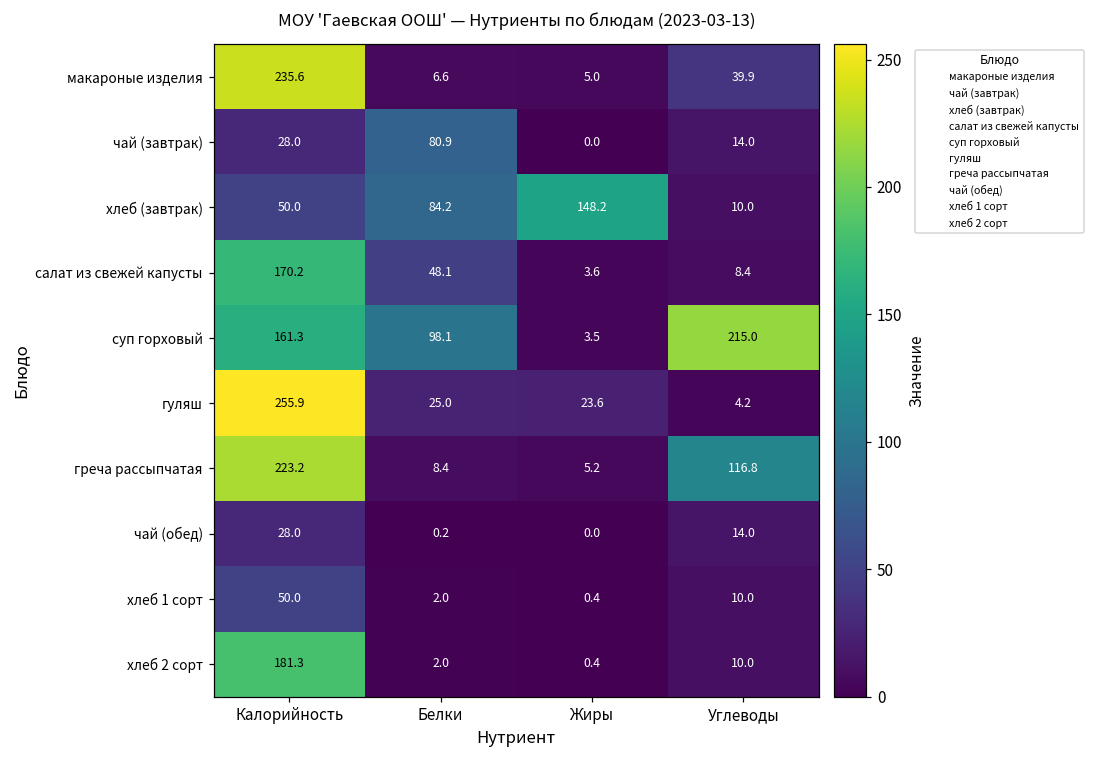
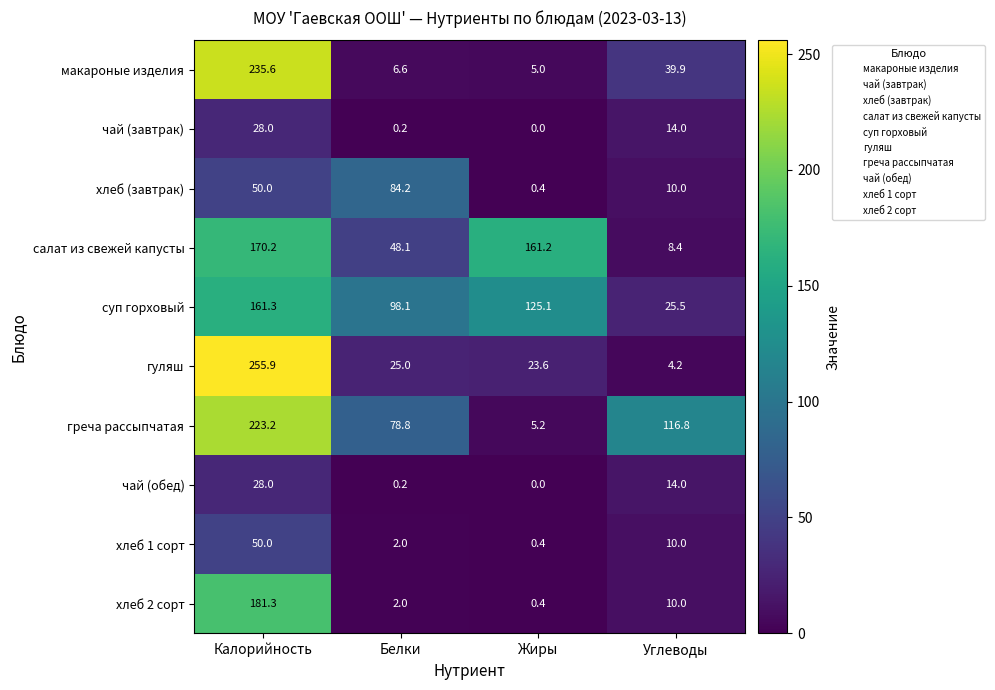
чай (завтрак), Белки: 80.9 -> 0.2
хлеб (завтрак), Жиры: 148.2 -> 0.4
салат из свежей капусты, Жиры: 3.6 -> 161.2
суп горховый, Жиры: 3.5 -> 125.1
суп горховый, Углеводы: 215.0 -> 25.5
греча рассыпчатая, Белки: 8.4 -> 78.8
